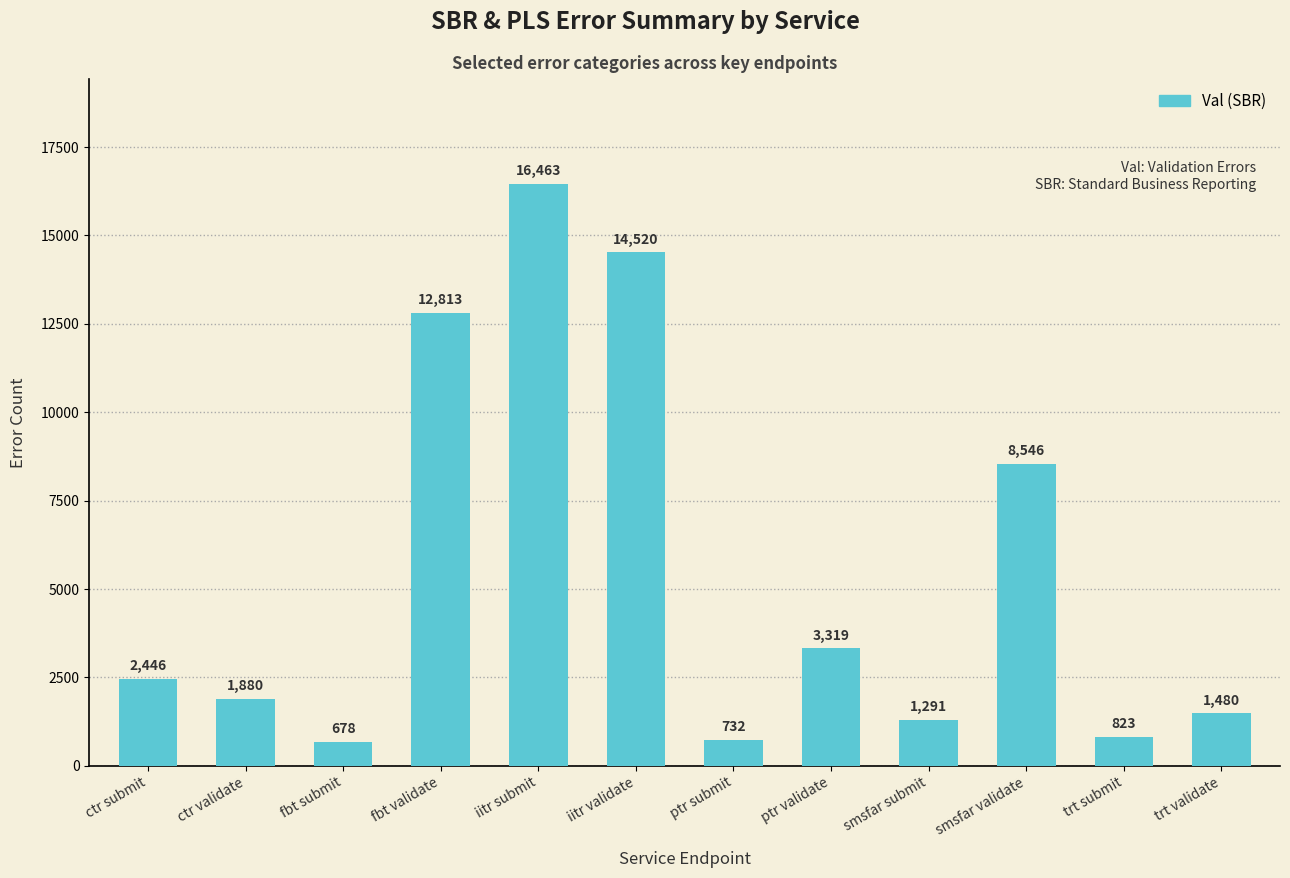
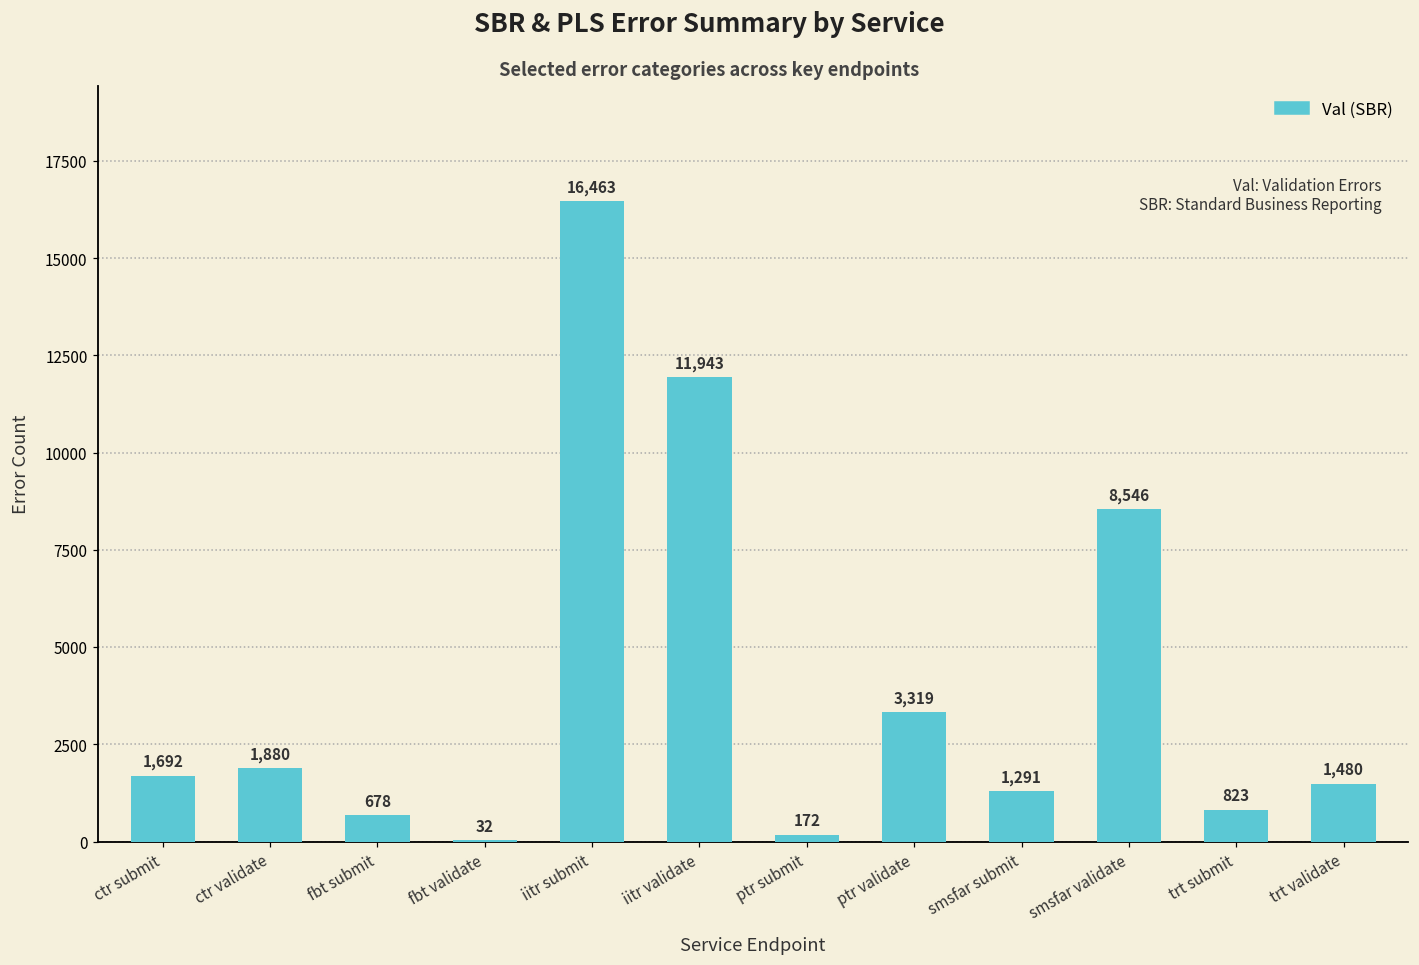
ctr submit: 2,446 -> 1,692
fbt validate: 12,813 -> 32
iitr validate: 14,520 -> 11,943
ptr submit: 732 -> 172
